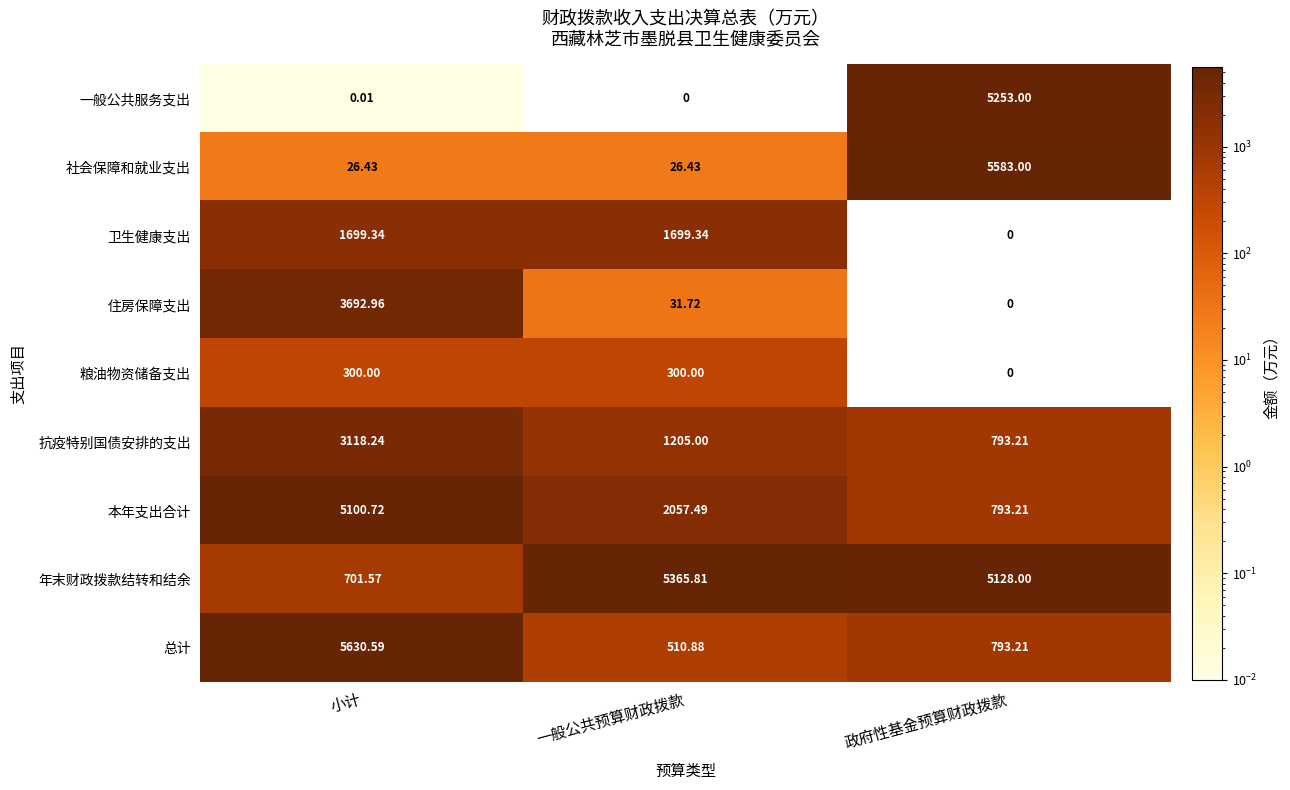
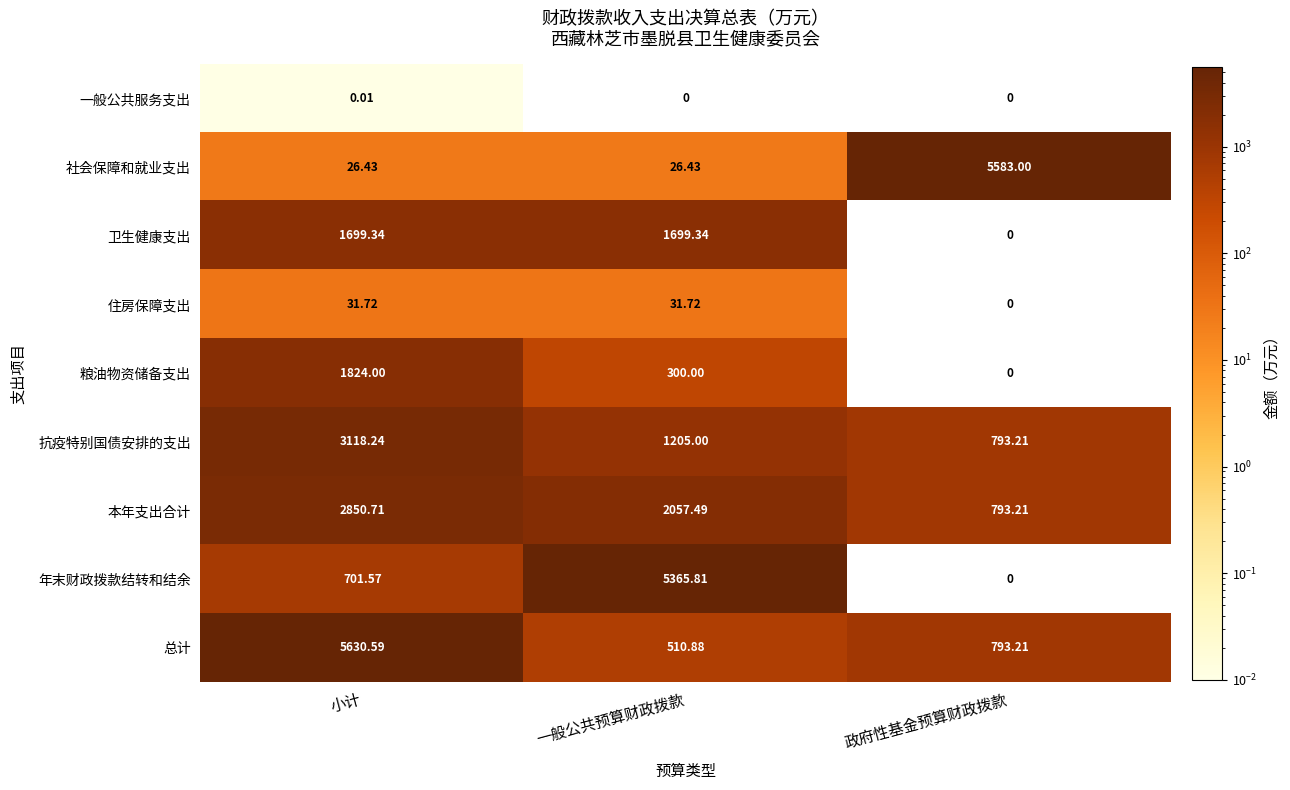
一般公共服务支出, 政府性基金预算财政拨款: 5253.00 -> 0
住房保障支出, 小计: 3692.96 -> 31.72
粮油物资储备支出, 小计: 300.00 -> 1824.00
本年支出合计, 小计: 5100.72 -> 2850.71
年末财政拨款结转和结余, 政府性基金预算财政拨款: 5128.00 -> 0
